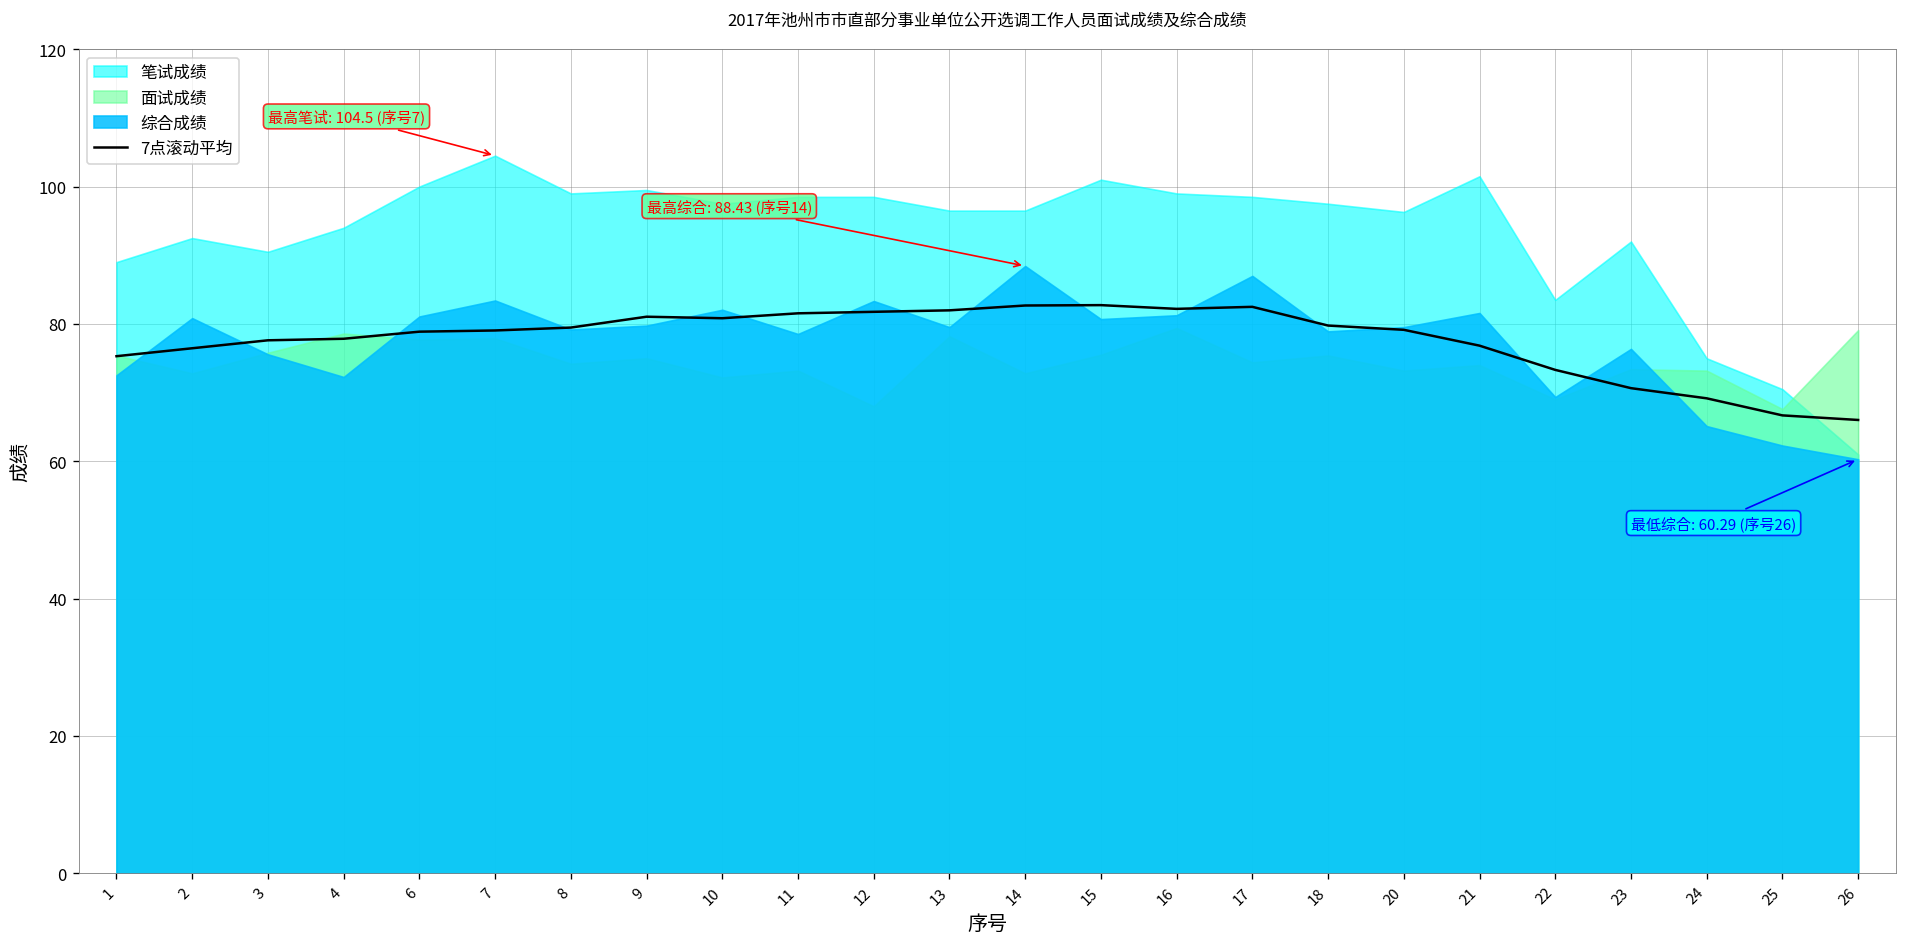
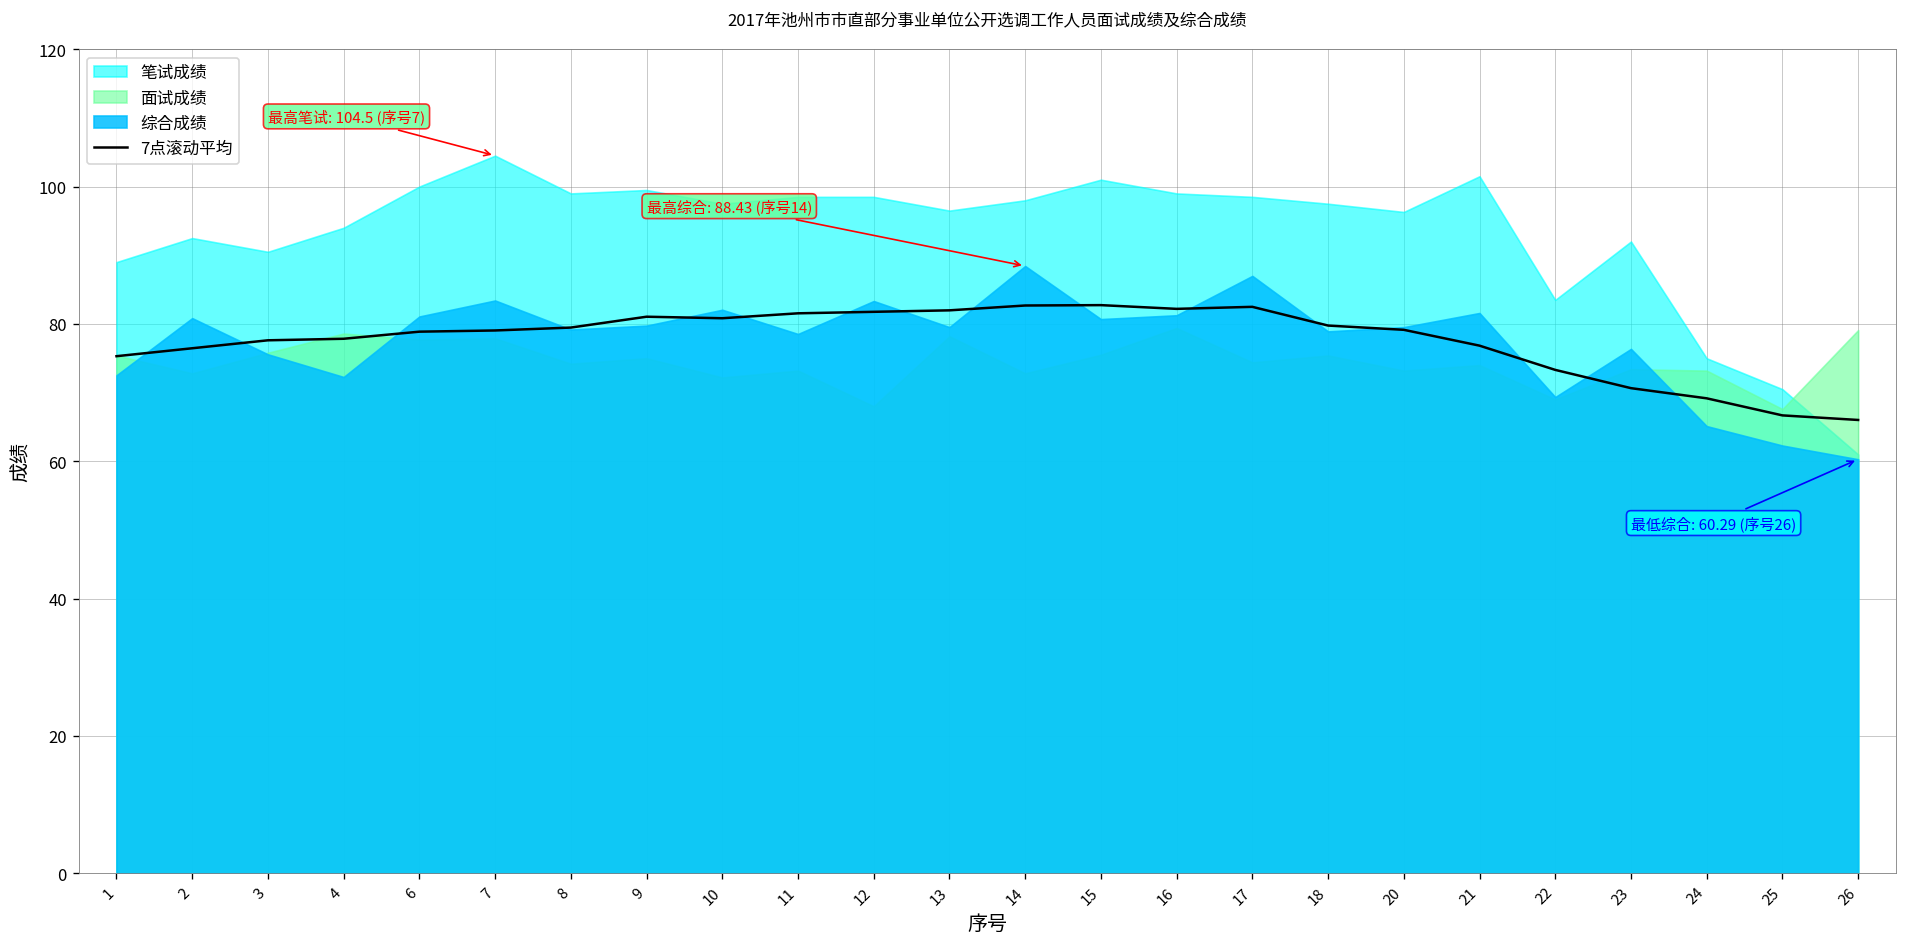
笔试成绩, 14: 97 -> 98
